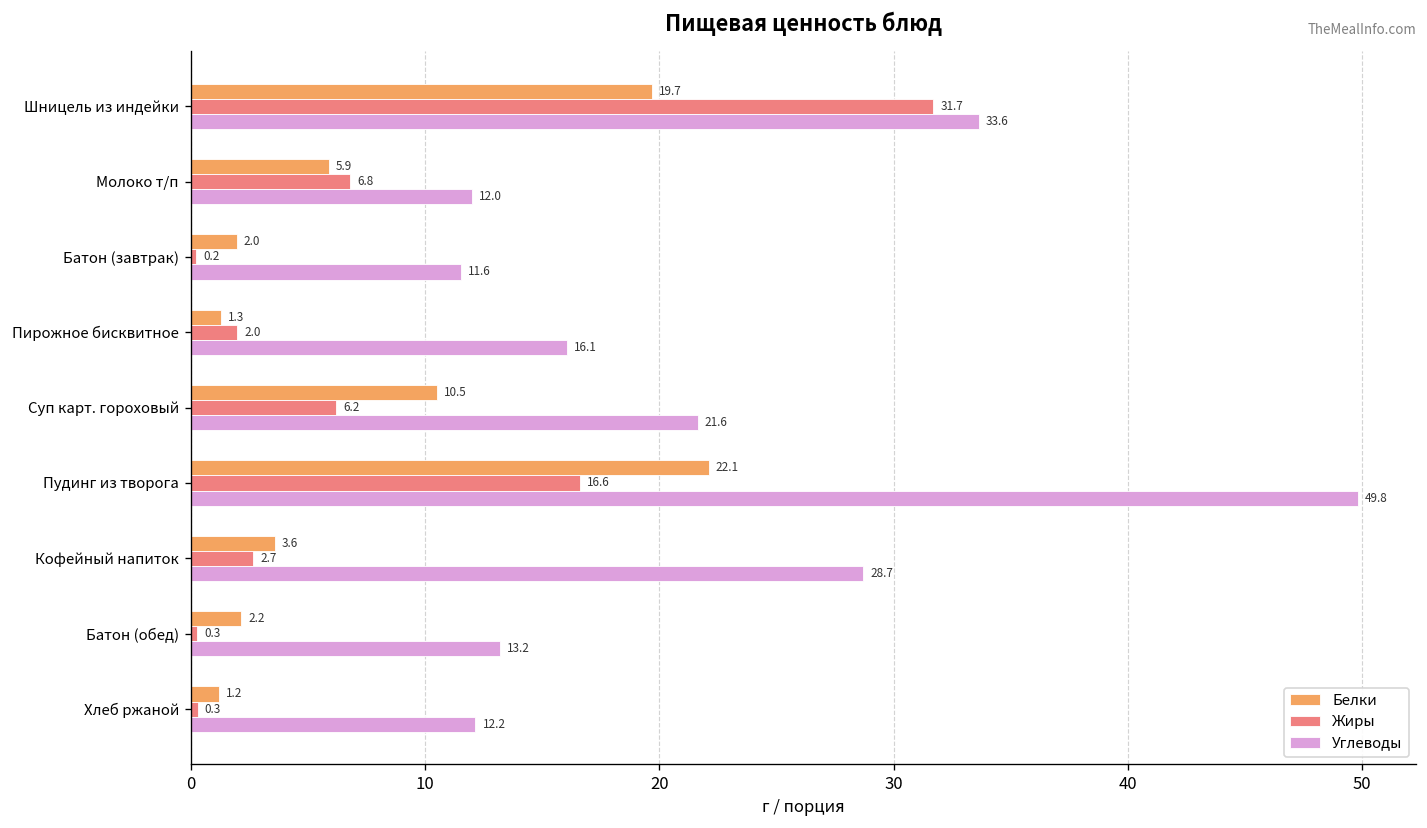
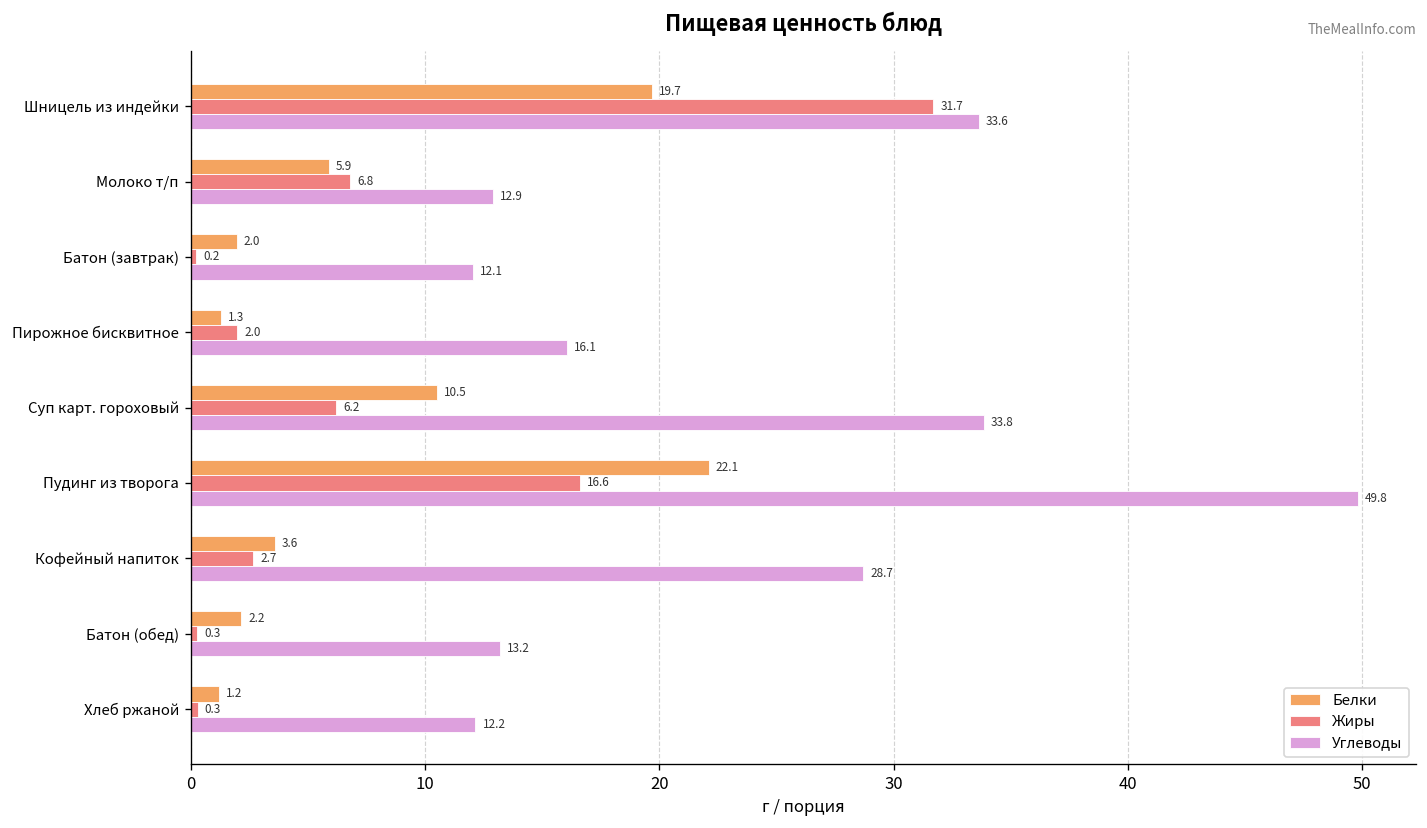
Углеводы, Молоко т/п: 12.0 -> 12.9
Углеводы, Батон (завтрак): 11.6 -> 12.1
Углеводы, Суп карт. гороховый: 21.6 -> 33.8
